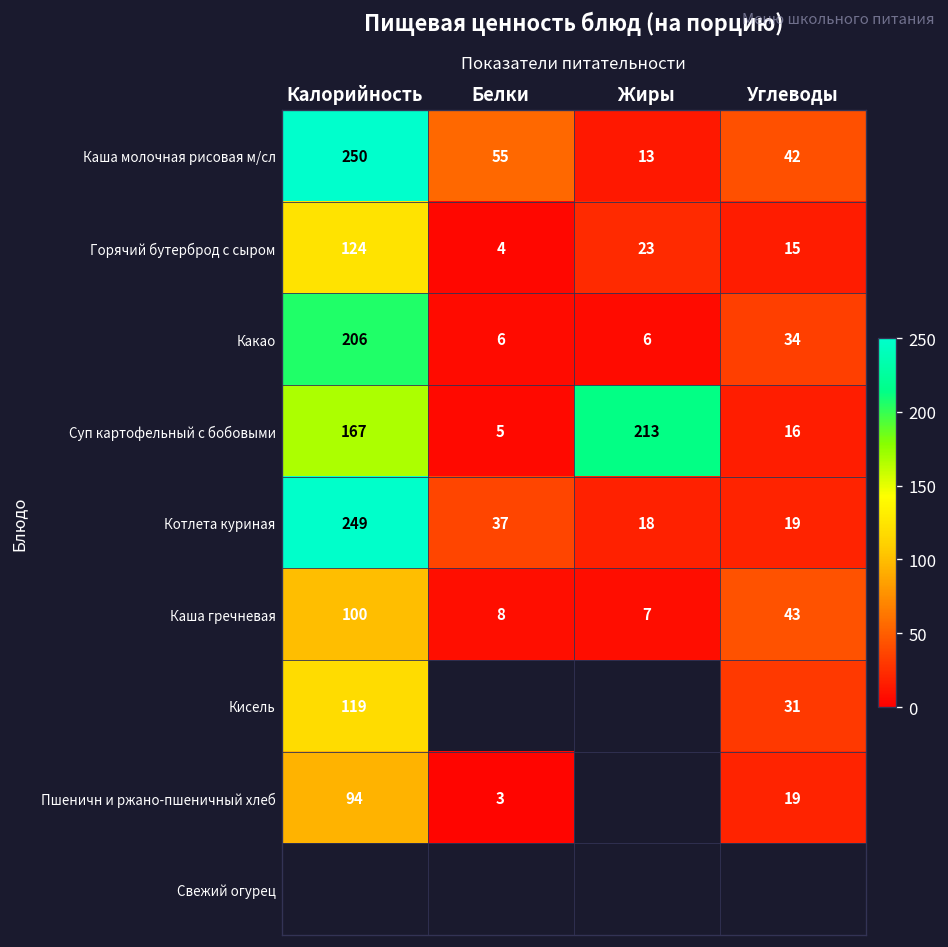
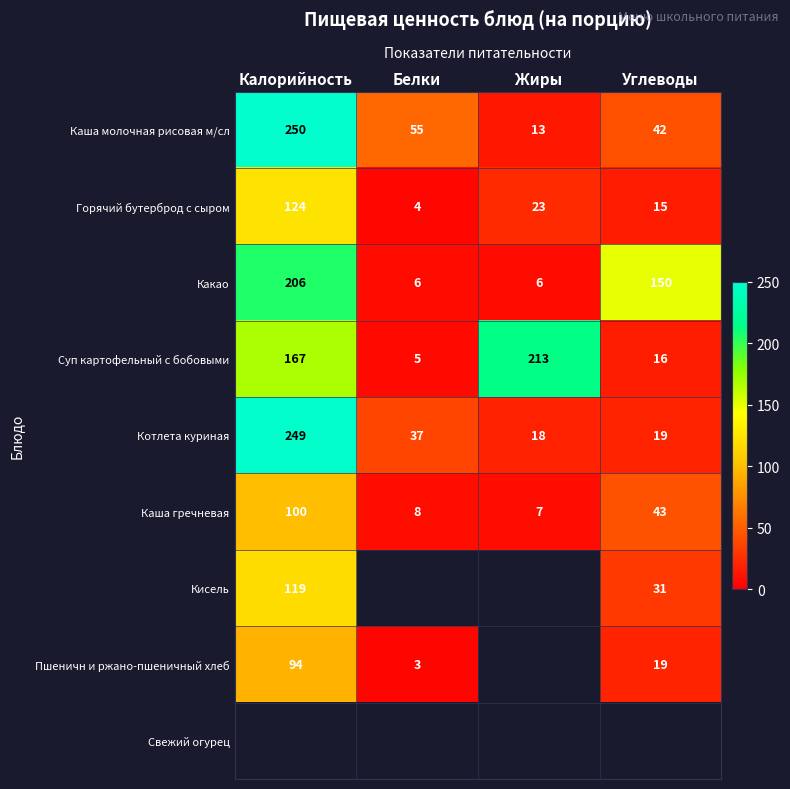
Какао, Углеводы: 34 -> 150
